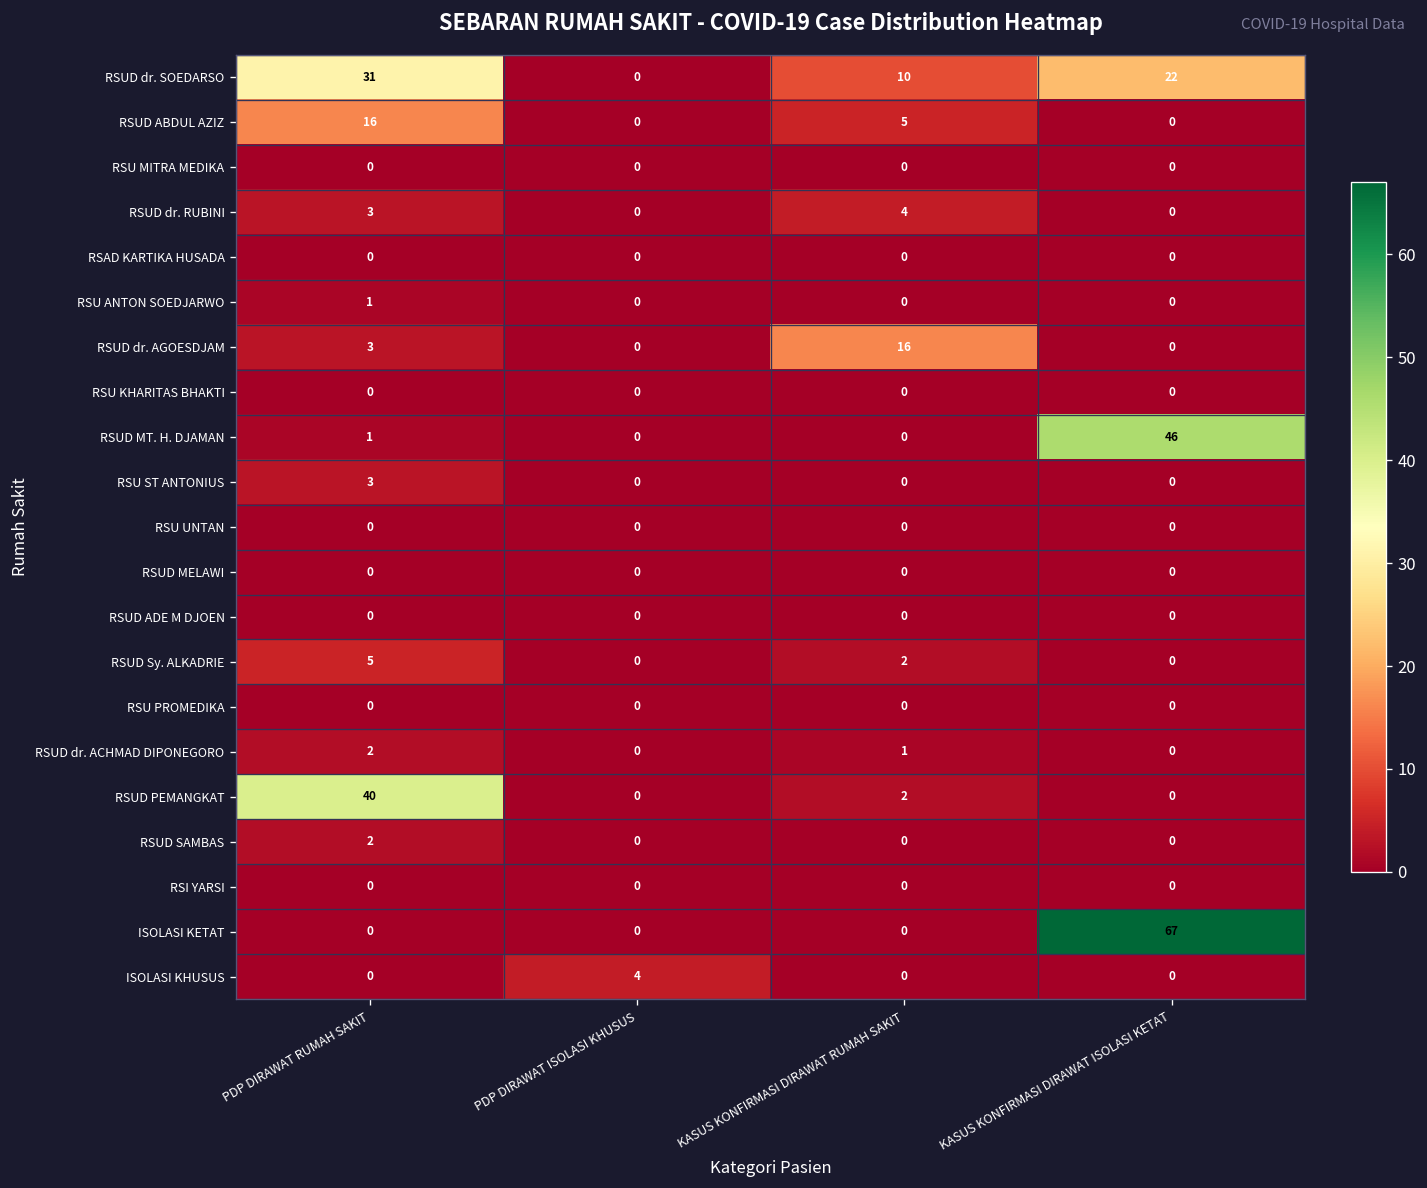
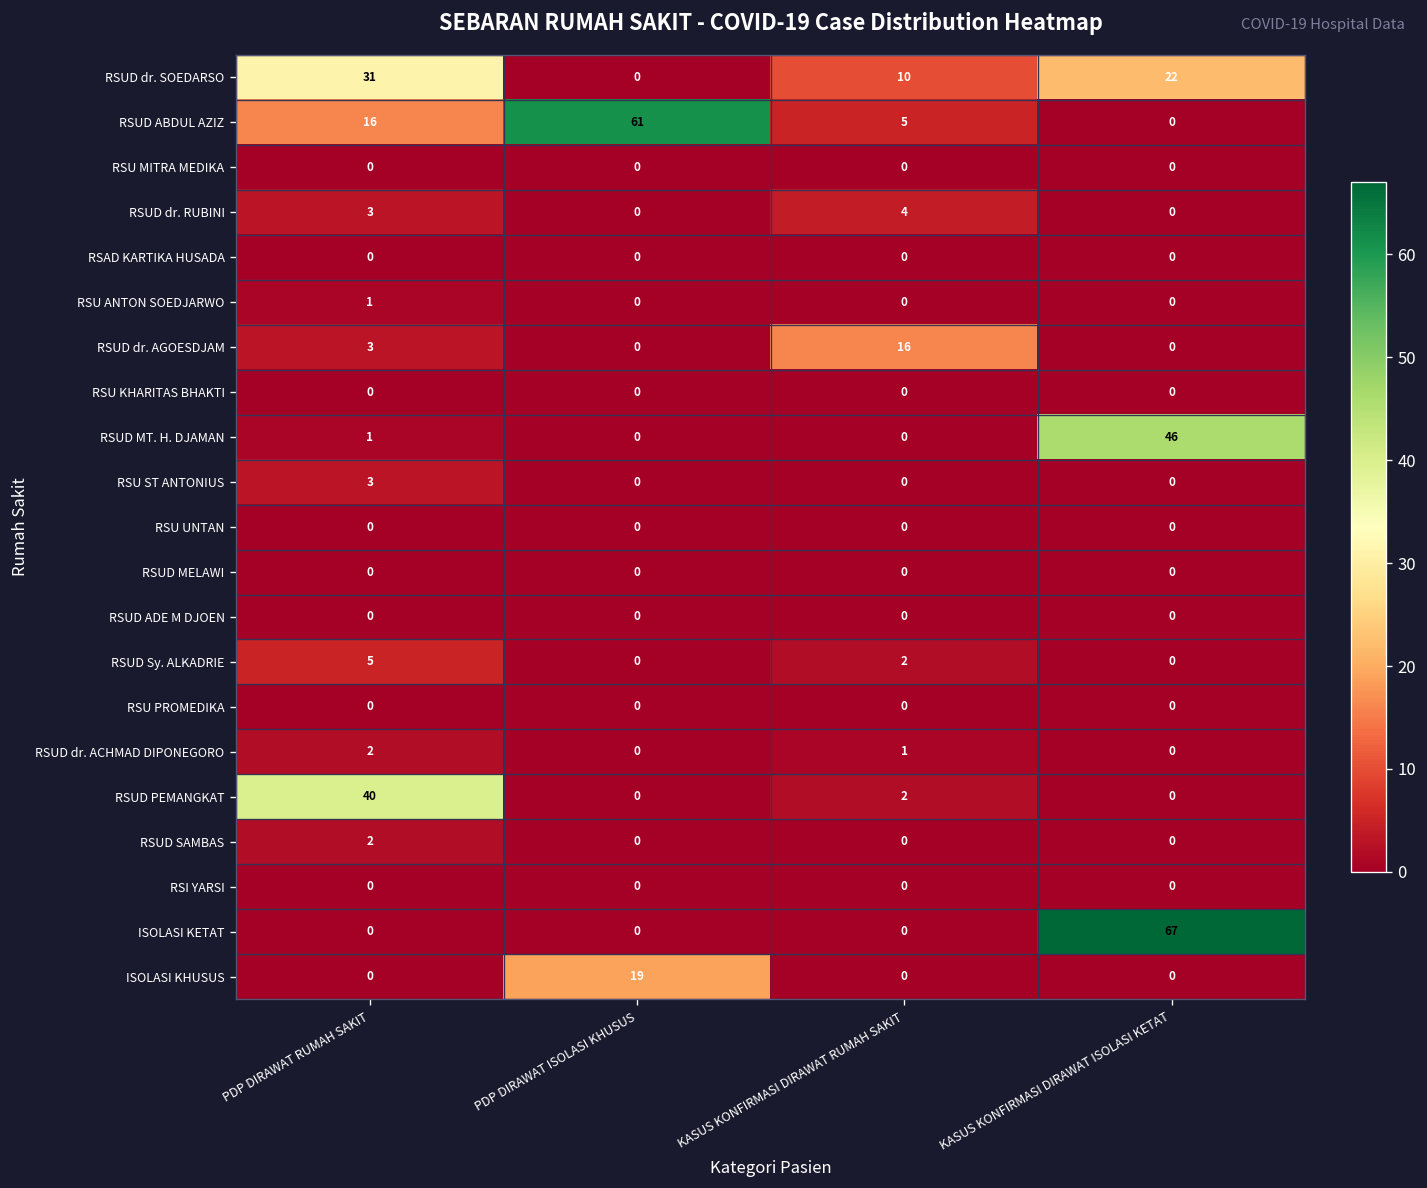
RSUD ABDUL AZIZ, PDP DIRAWAT ISOLASI KHUSUS: 0 -> 61
ISOLASI KHUSUS, PDP DIRAWAT ISOLASI KHUSUS: 4 -> 19
